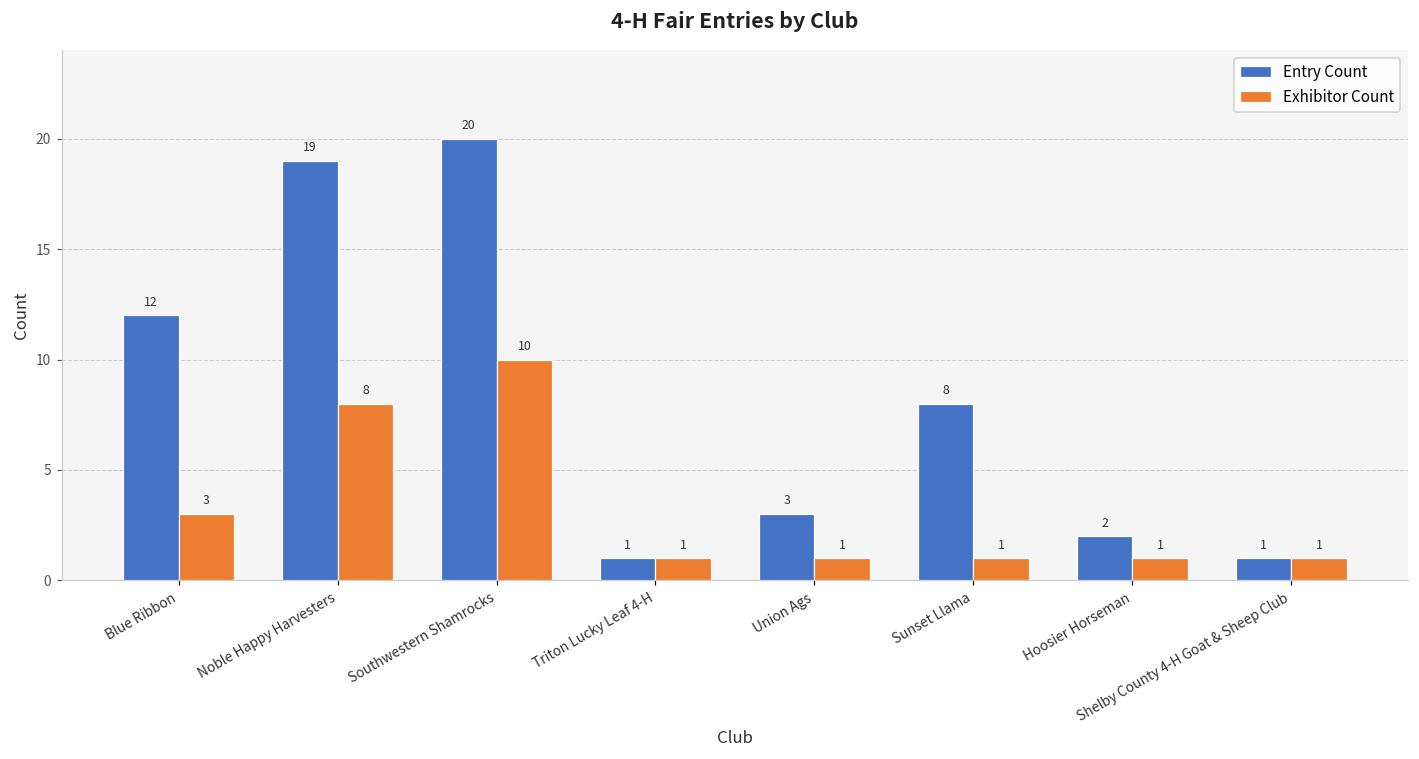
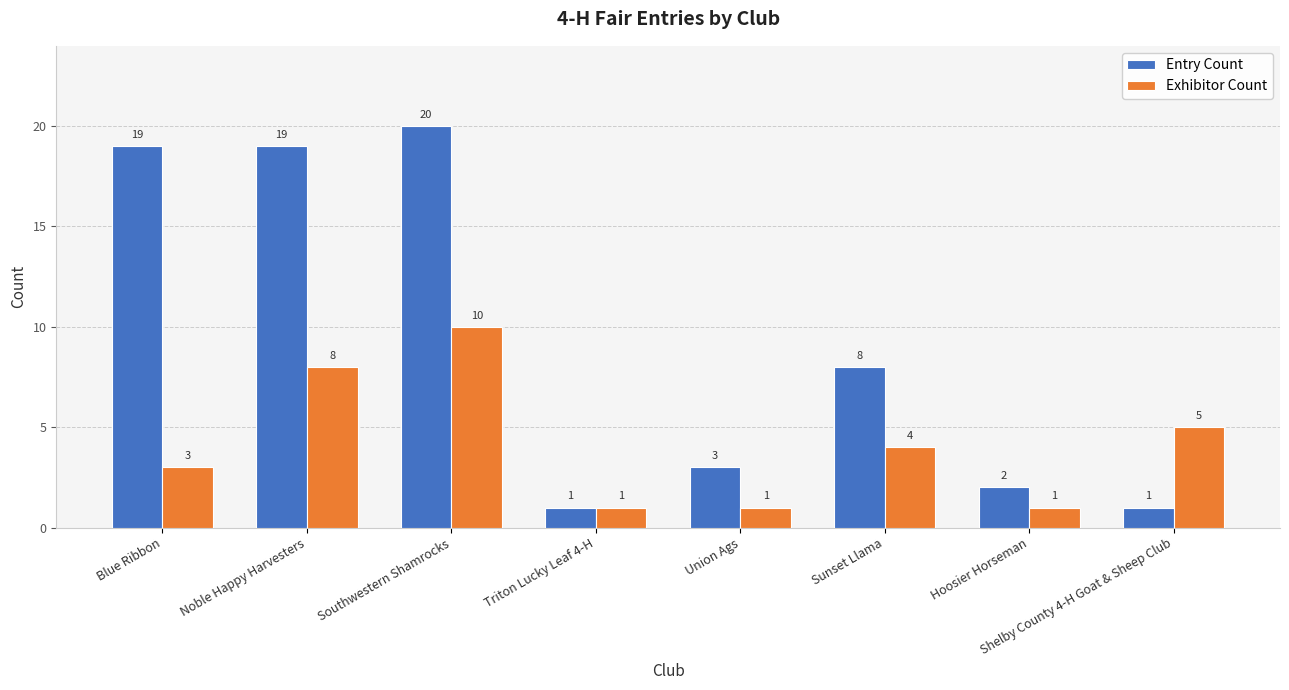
Entry Count, Blue Ribbon: 12 -> 19
Exhibitor Count, Sunset Llama: 1 -> 4
Exhibitor Count, Shelby County 4-H Goat & Sheep Club: 1 -> 5
